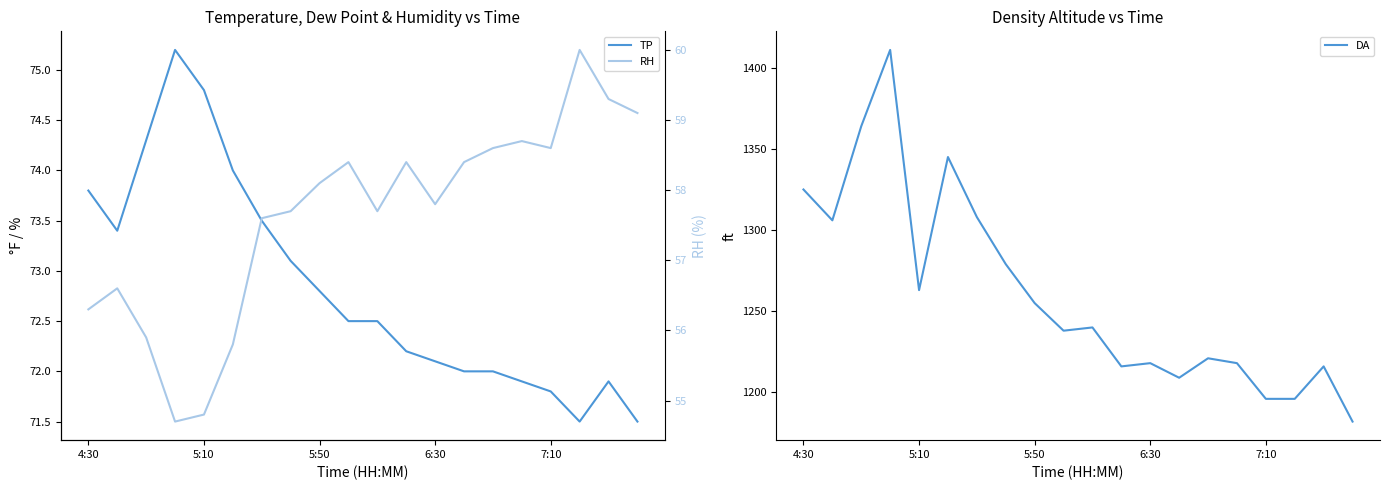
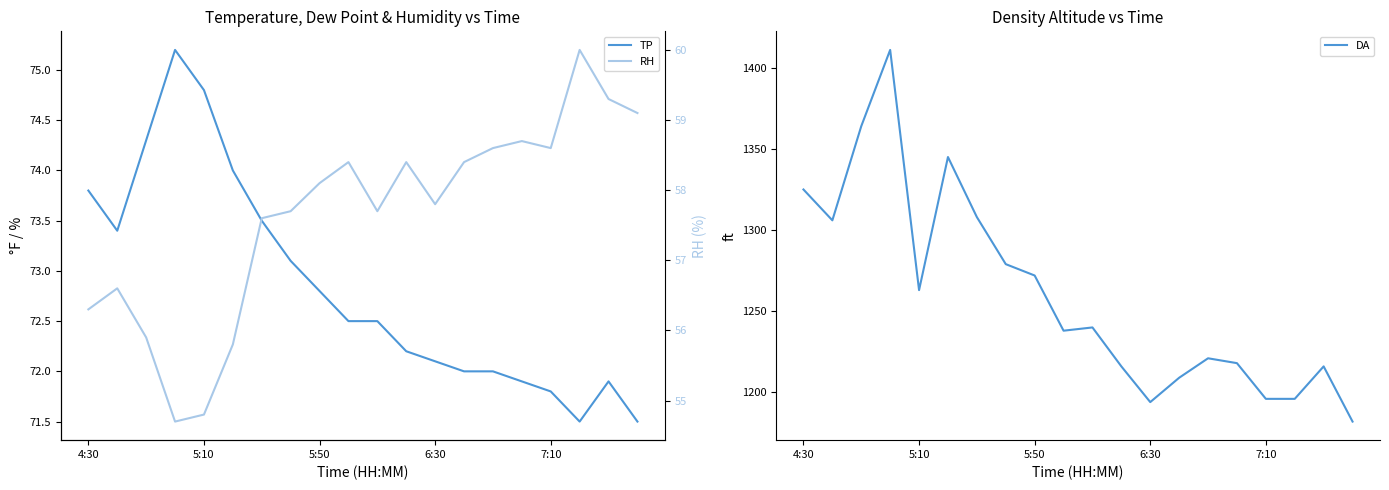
Density Altitude vs Time, 5:50: 1255 -> 1272
Density Altitude vs Time, 6:30: 1218 -> 1194
